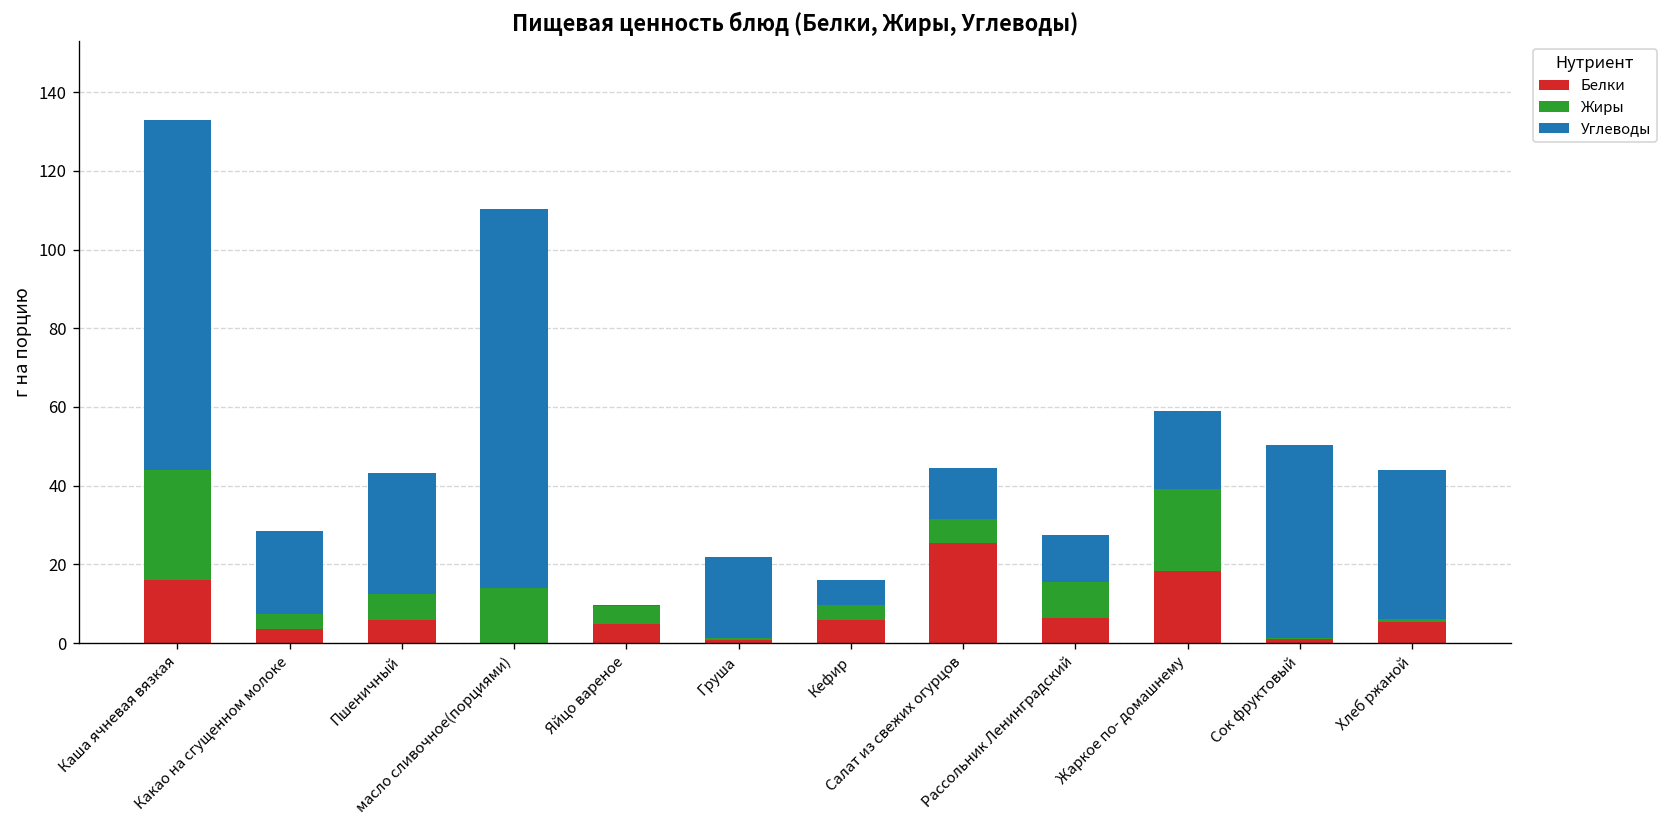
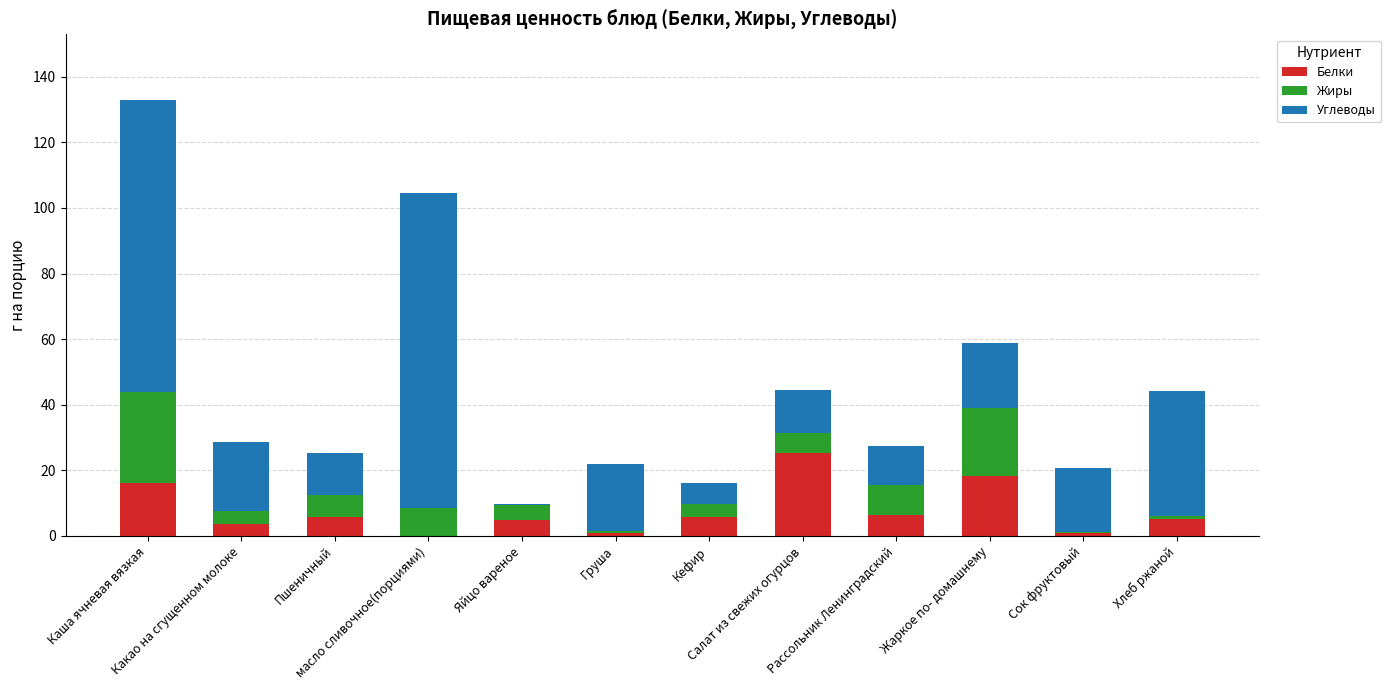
Углеводы, Пшеничный: 31 -> 13
Жиры, масло сливочное(порциями): 14 -> 8
Углеводы, Сок фруктовый: 49 -> 20
